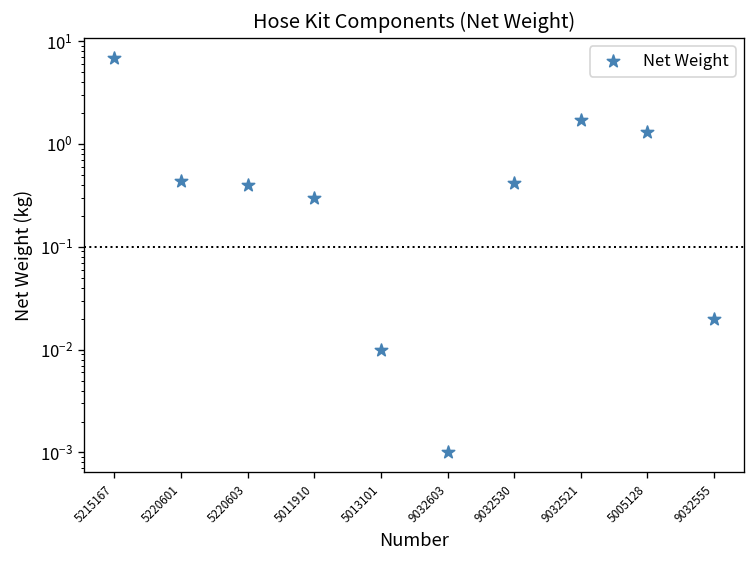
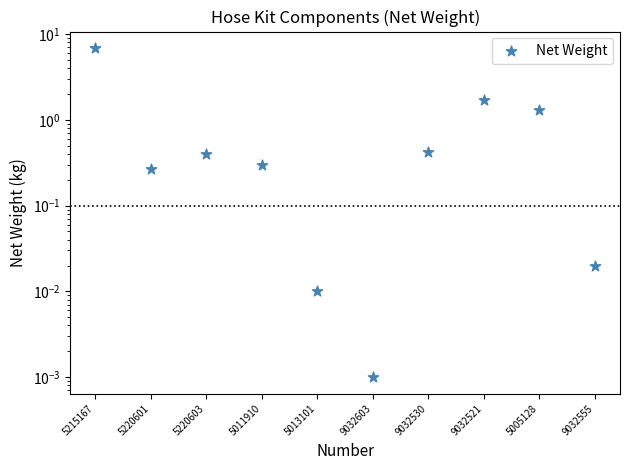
5220601: 0.4 -> 0.27
